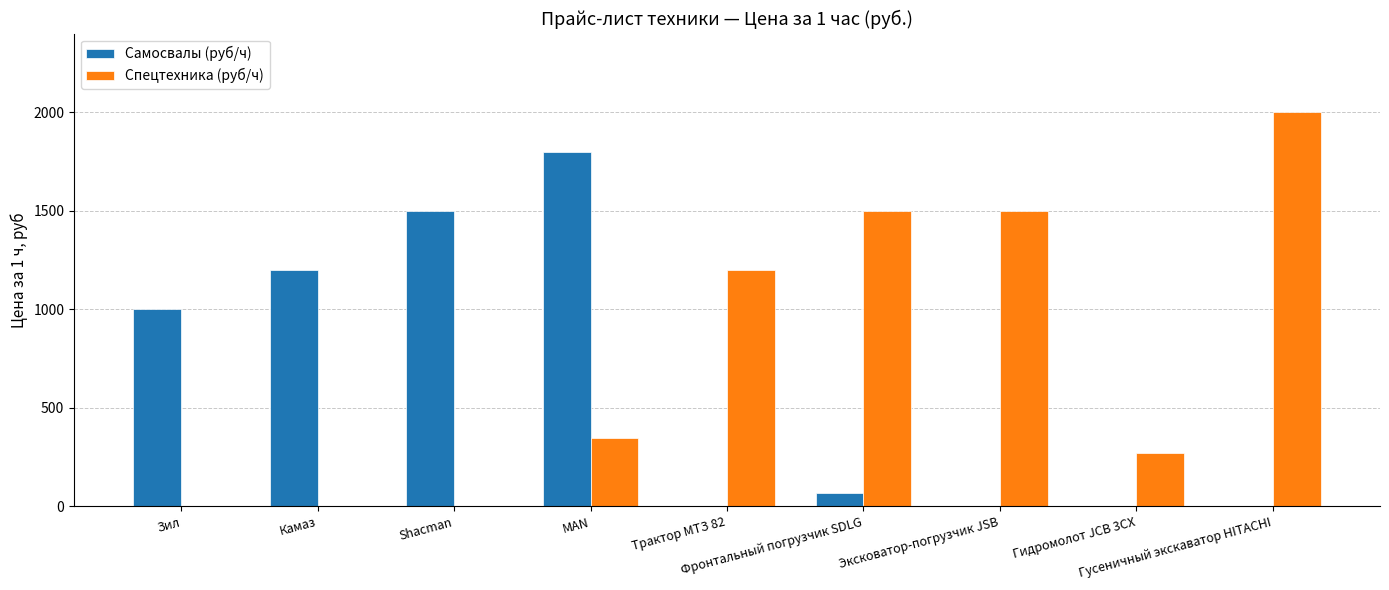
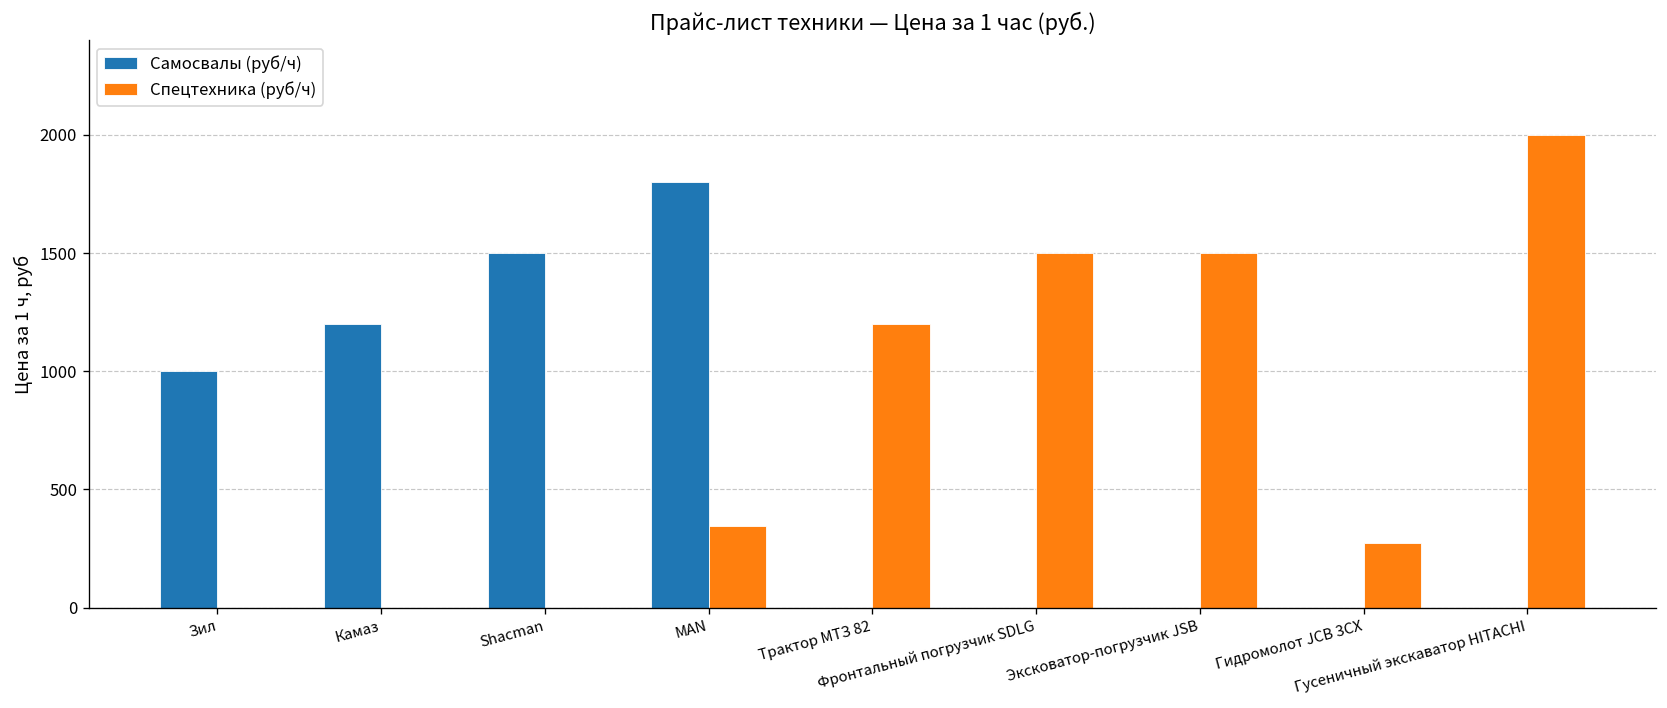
Самосвалы (руб/ч), Фронтальный погрузчик SDLG: 70 -> 0
